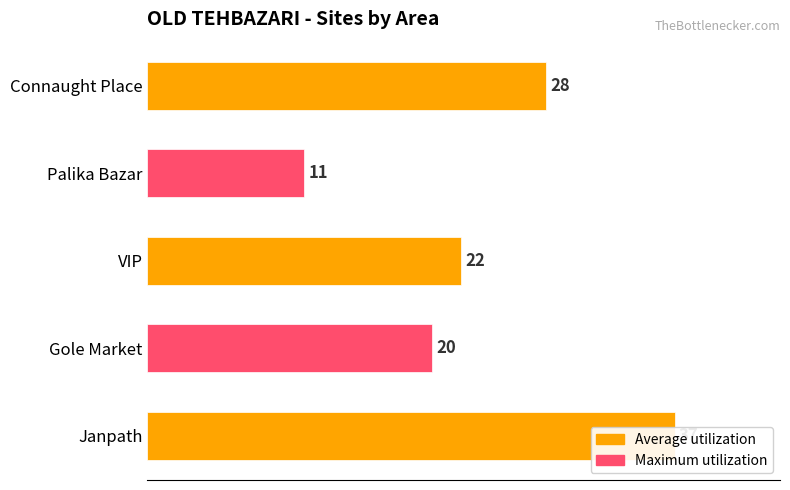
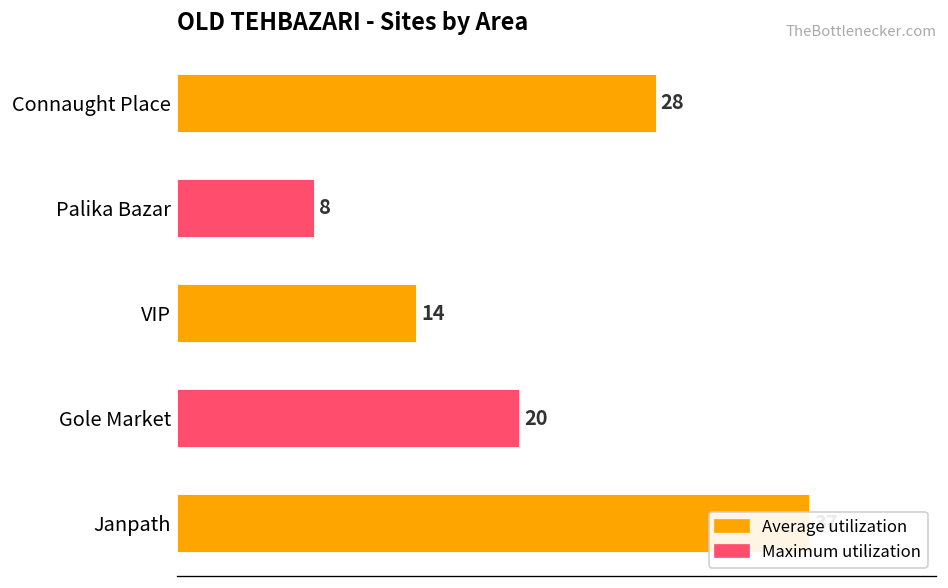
Palika Bazar: 11 -> 8
VIP: 22 -> 14
